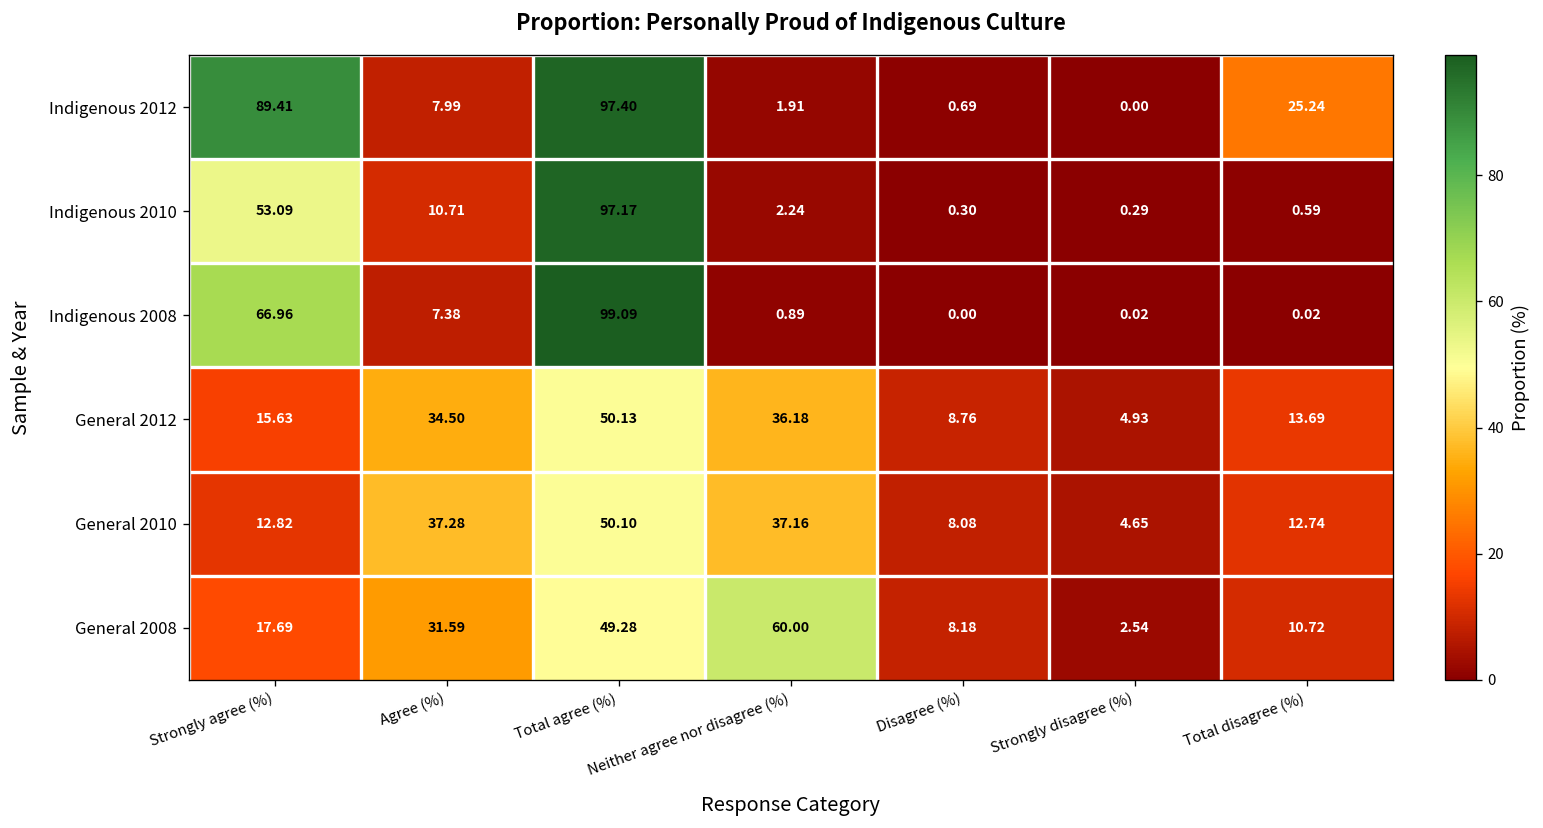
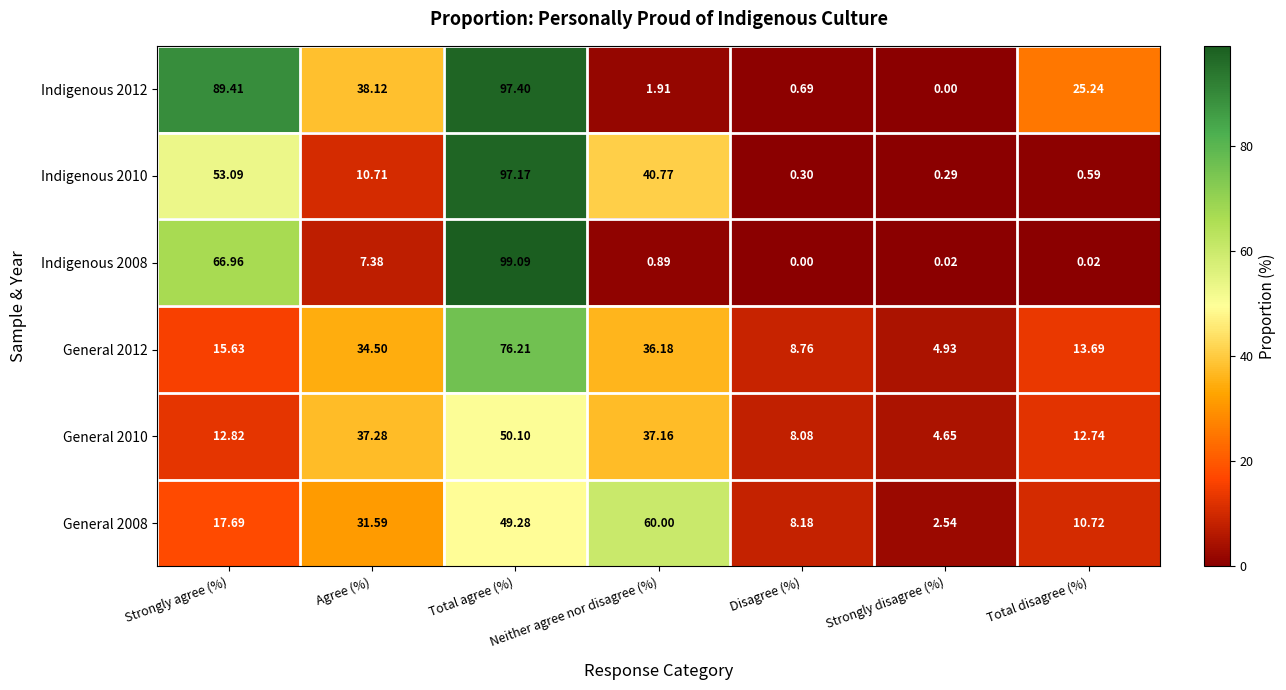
Indigenous 2012, Agree (%): 7.99 -> 38.12
Indigenous 2010, Neither agree nor disagree (%): 2.24 -> 40.77
General 2012, Total agree (%): 50.13 -> 76.21
